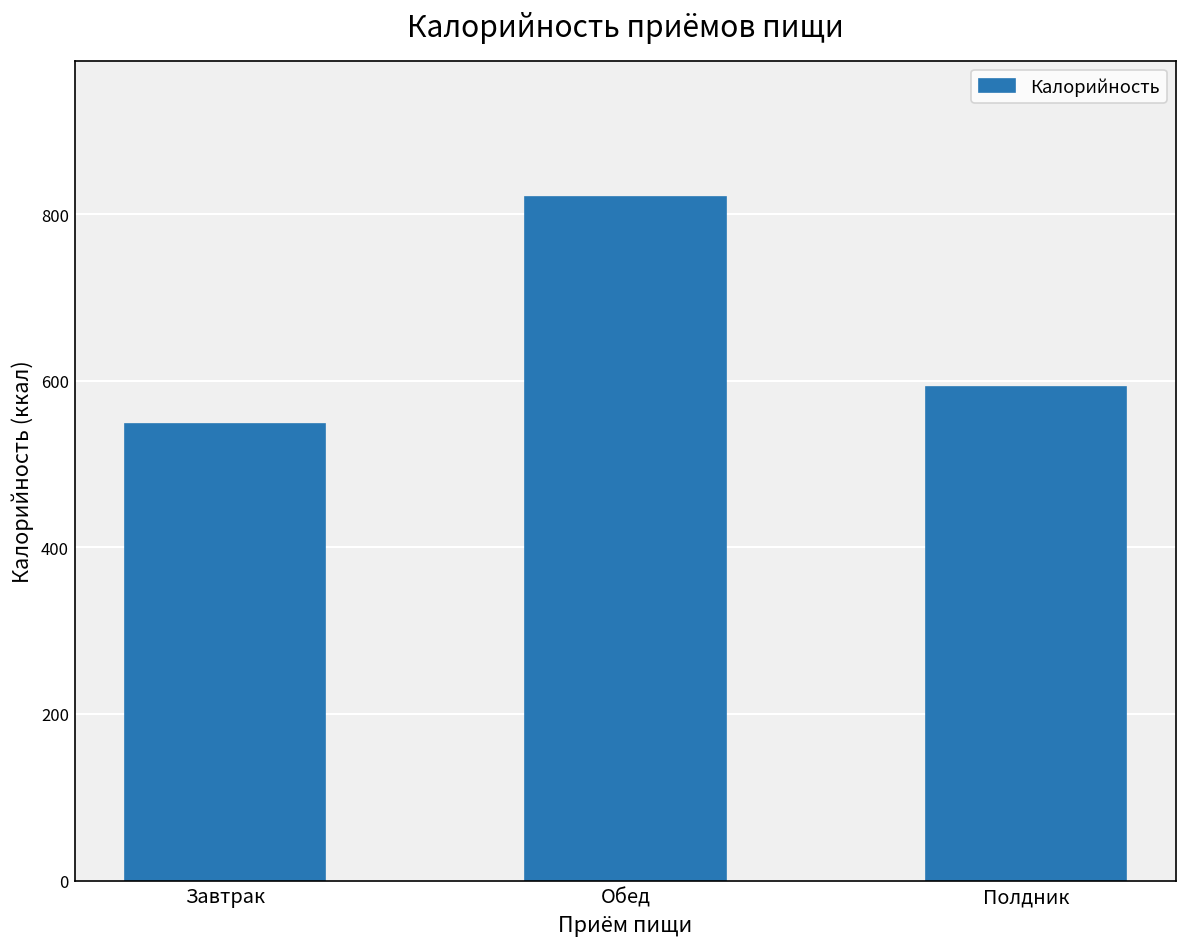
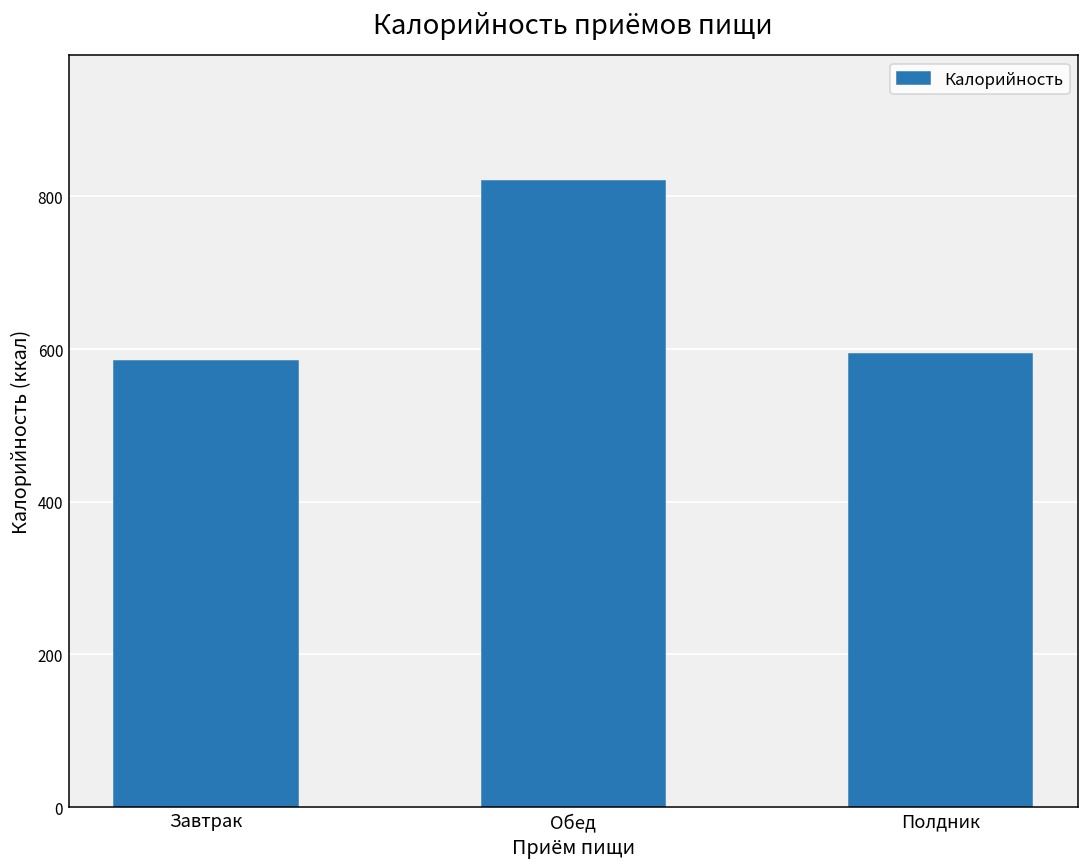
Завтрак: 550 -> 580
